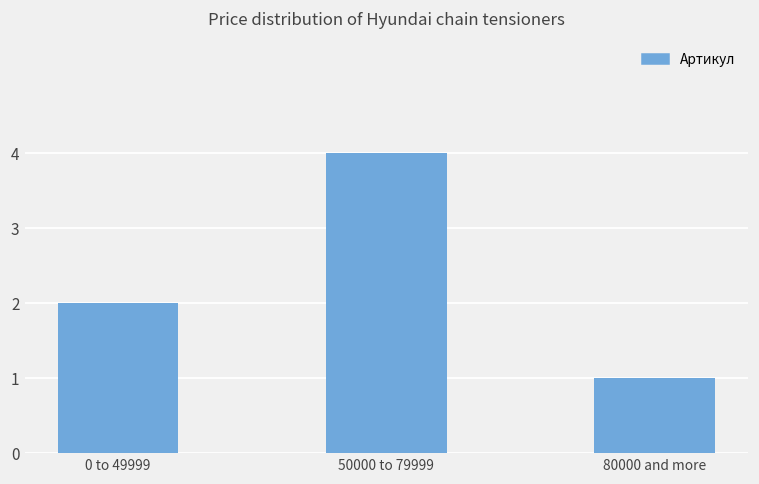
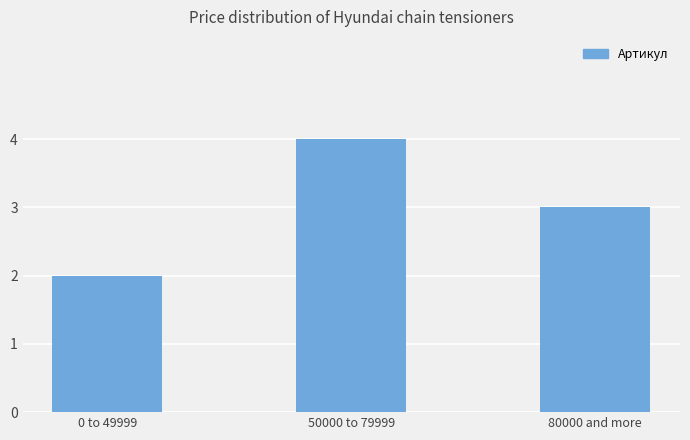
80000 and more: 1 -> 3
